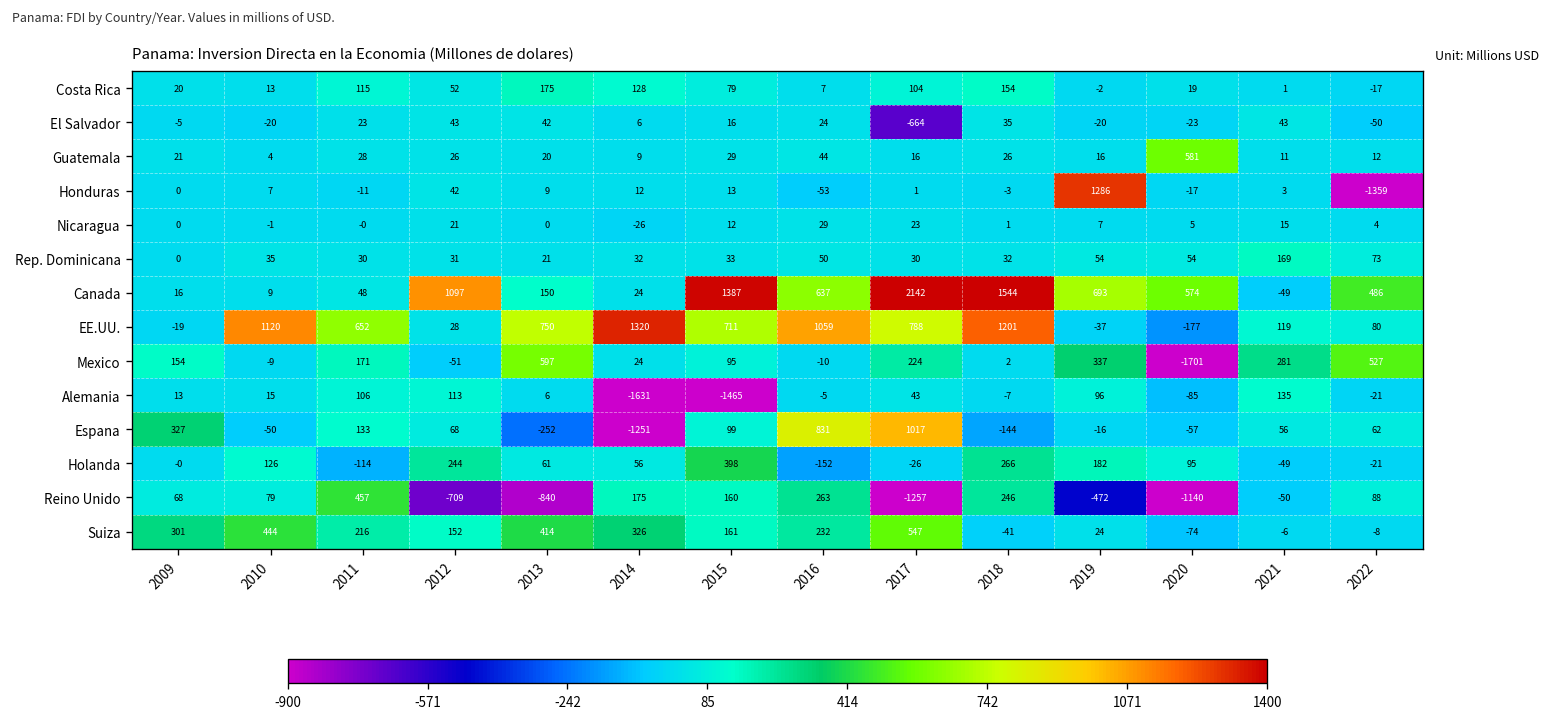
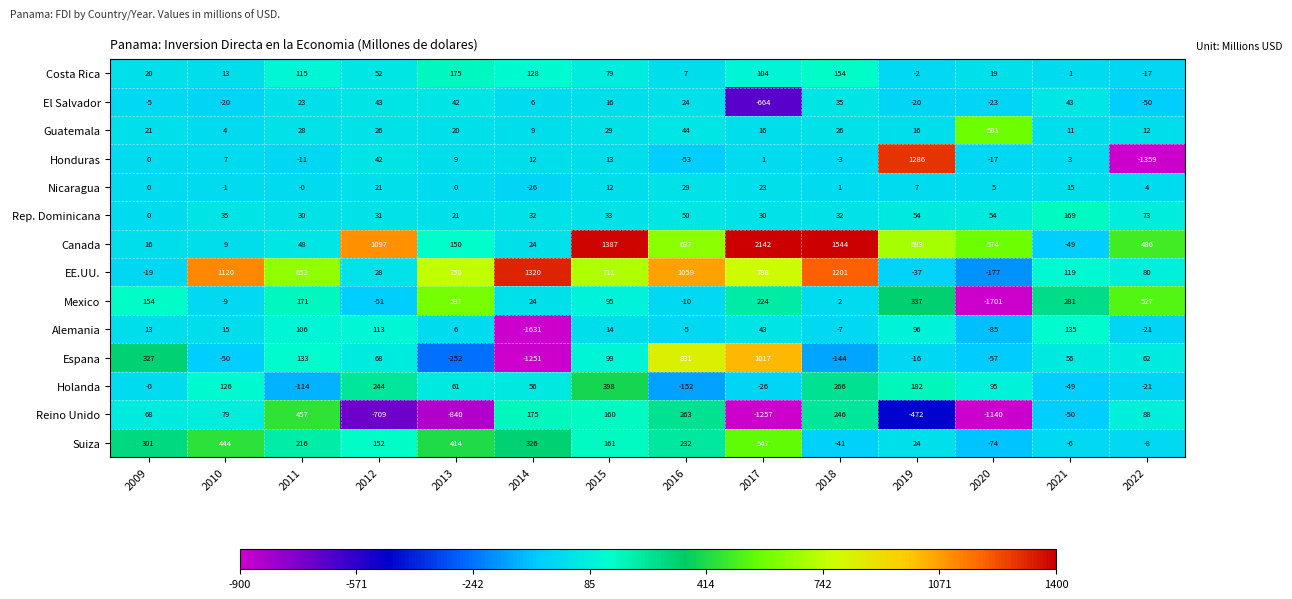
Alemania, 2015: -1465 -> 14
